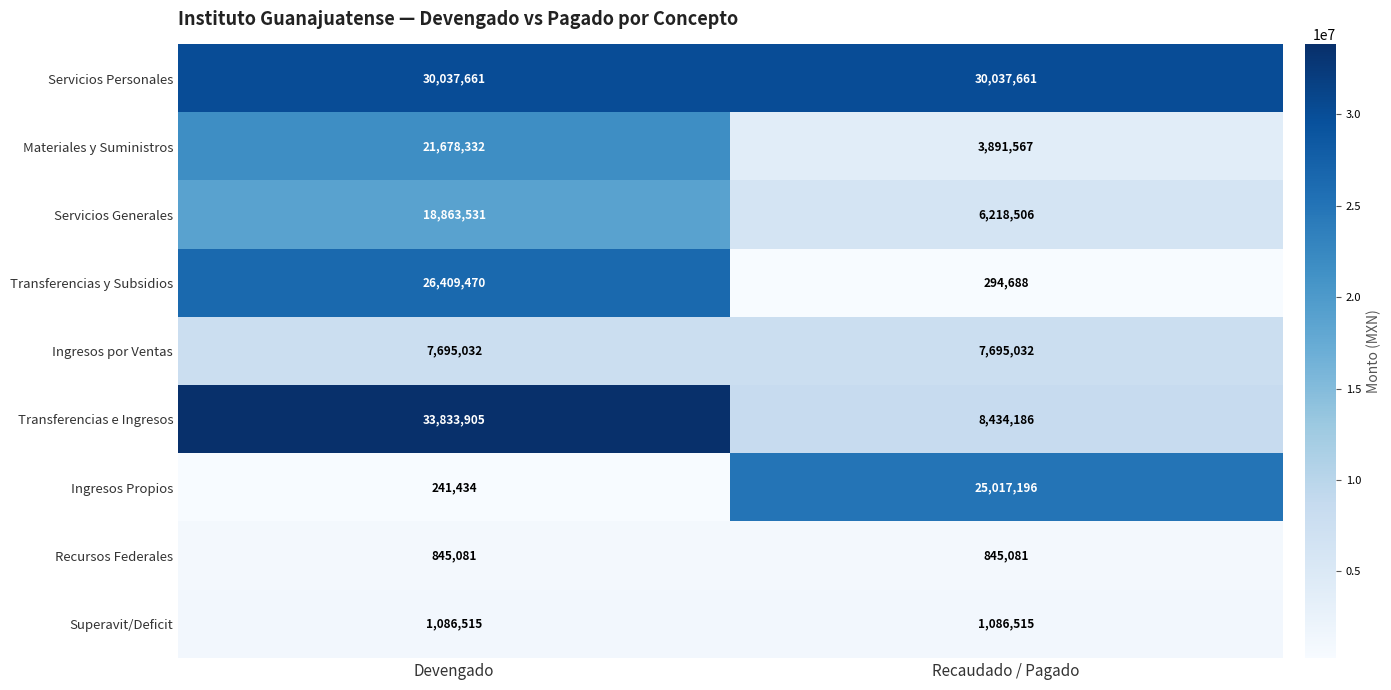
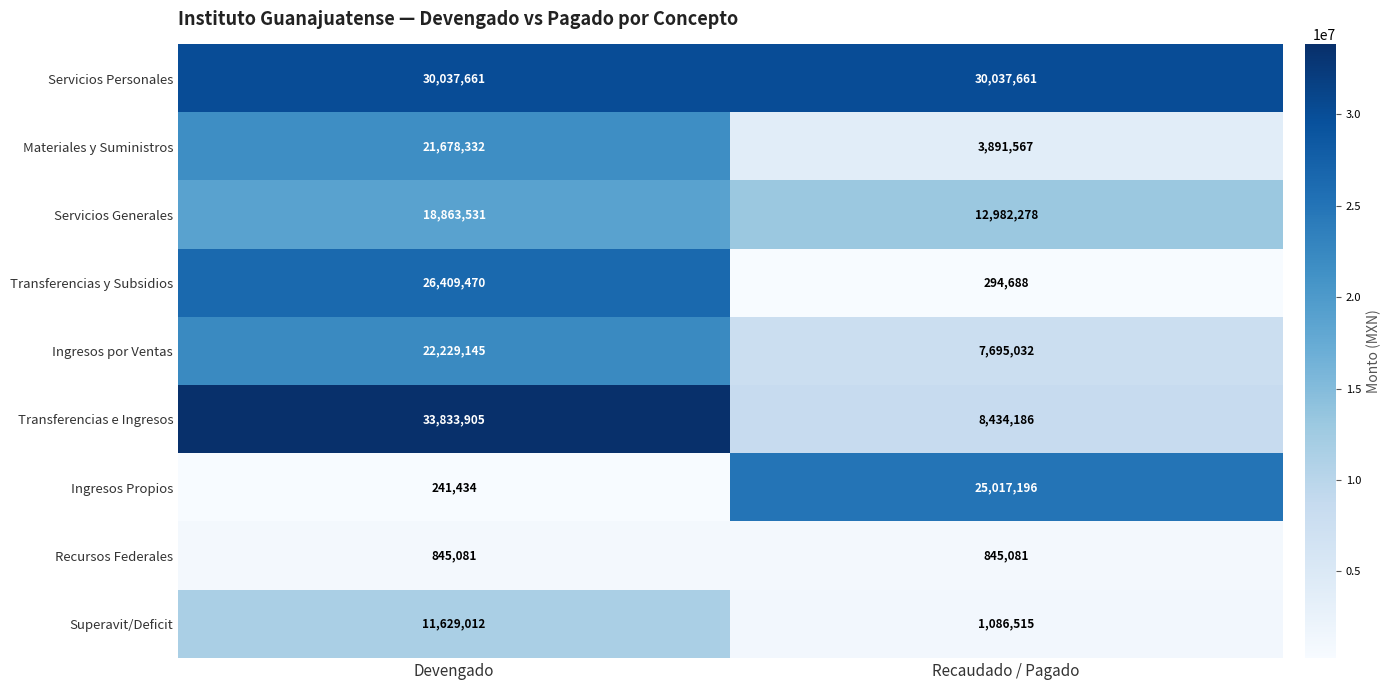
Servicios Generales, Recaudado / Pagado: 6,218,506 -> 12,982,278
Ingresos por Ventas, Devengado: 7,695,032 -> 22,229,145
Superavit/Deficit, Devengado: 1,086,515 -> 11,629,012
